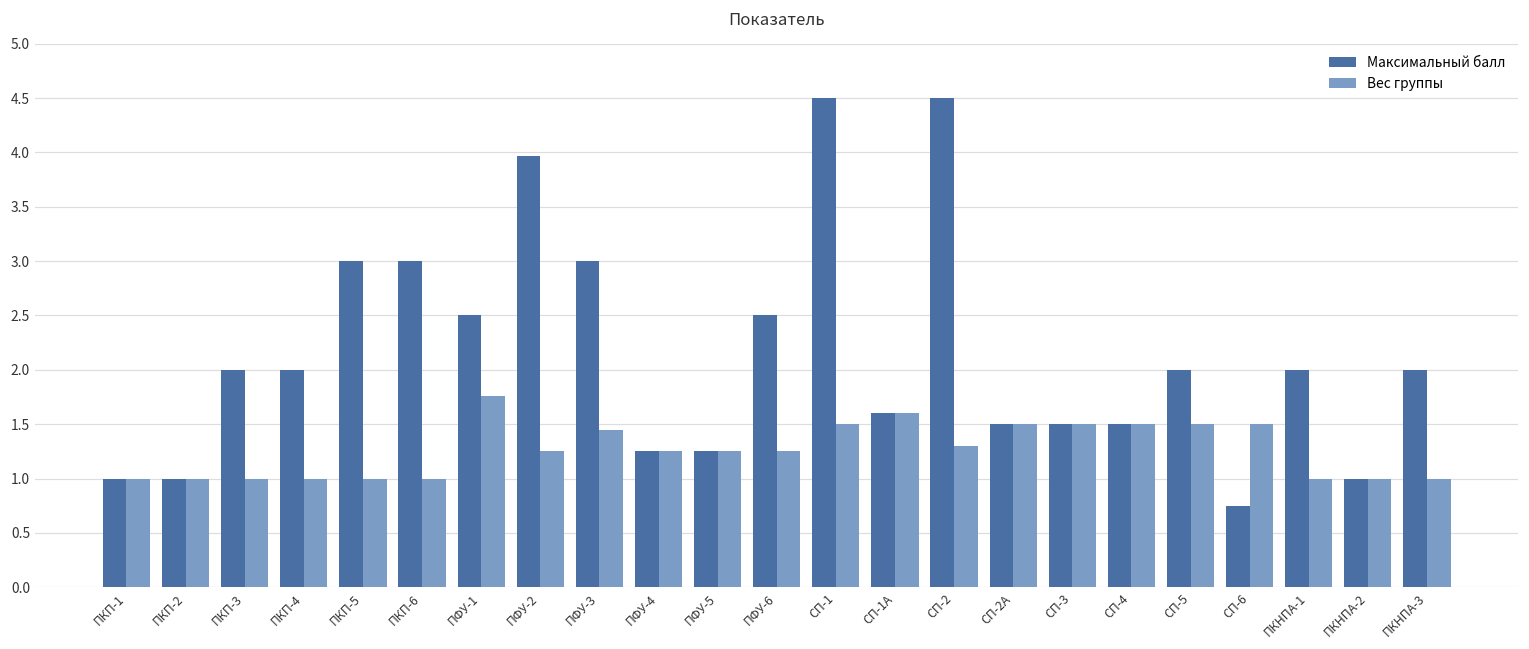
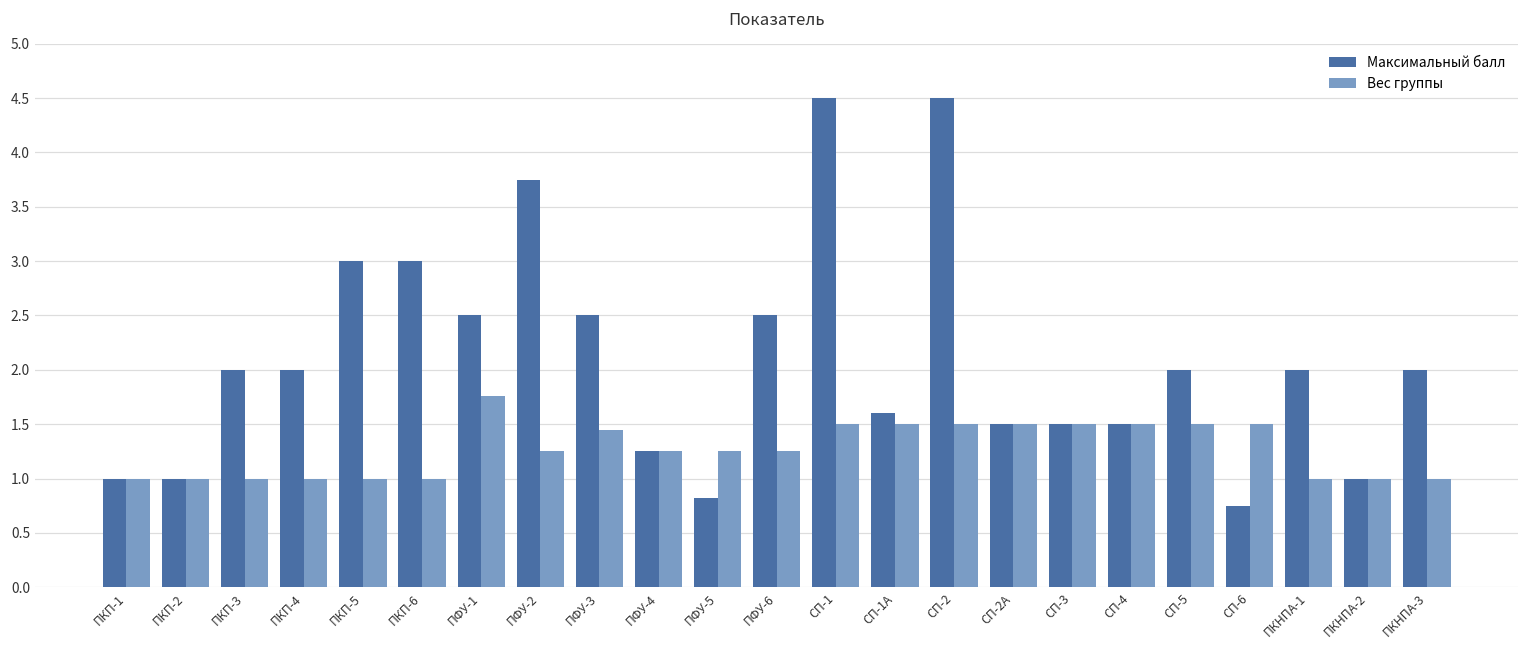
Максимальный балл, ПФУ-2: 4.0 -> 3.8
Максимальный балл, ПФУ-3: 3.0 -> 2.5
Максимальный балл, ПФУ-5: 1.3 -> 0.8
Вес группы, СП-1А: 1.6 -> 1.5
Вес группы, СП-2: 1.3 -> 1.5
